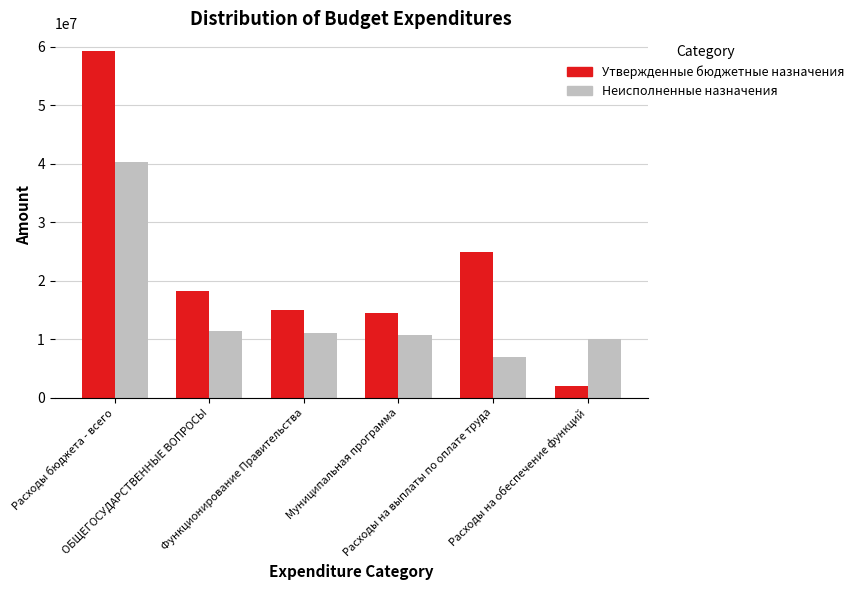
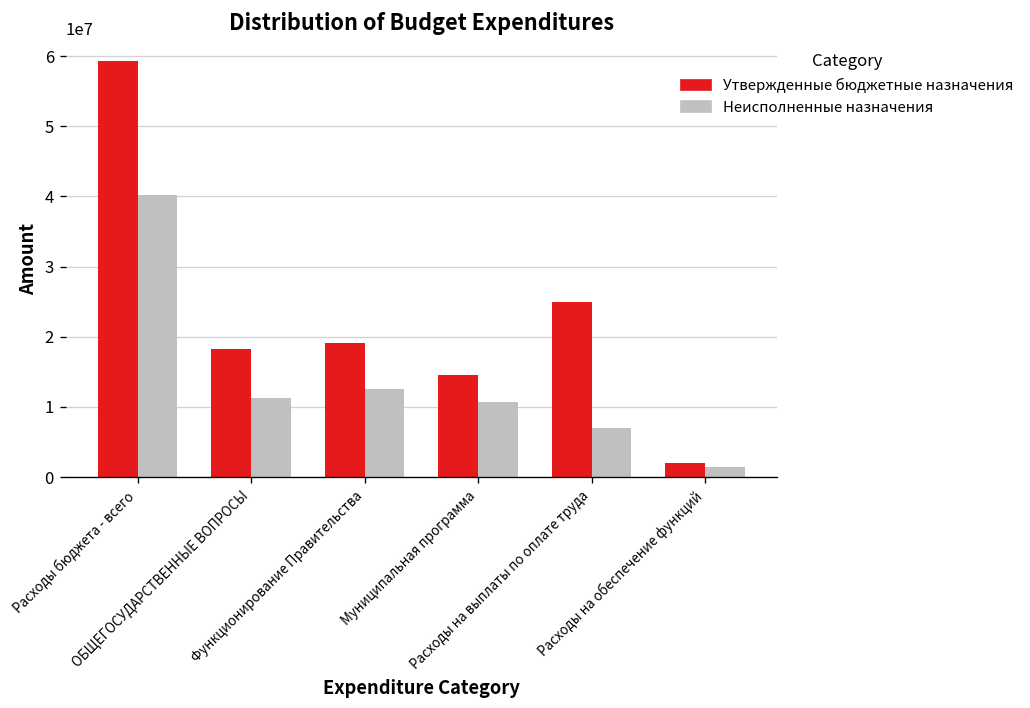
Утвержденные бюджетные назначения, Функционирование Правительства: 15000000 -> 19000000
Неисполненные назначения, Функционирование Правительства: 11000000 -> 13000000
Неисполненные назначения, Расходы на обеспечение функций: 10000000 -> 1000000
